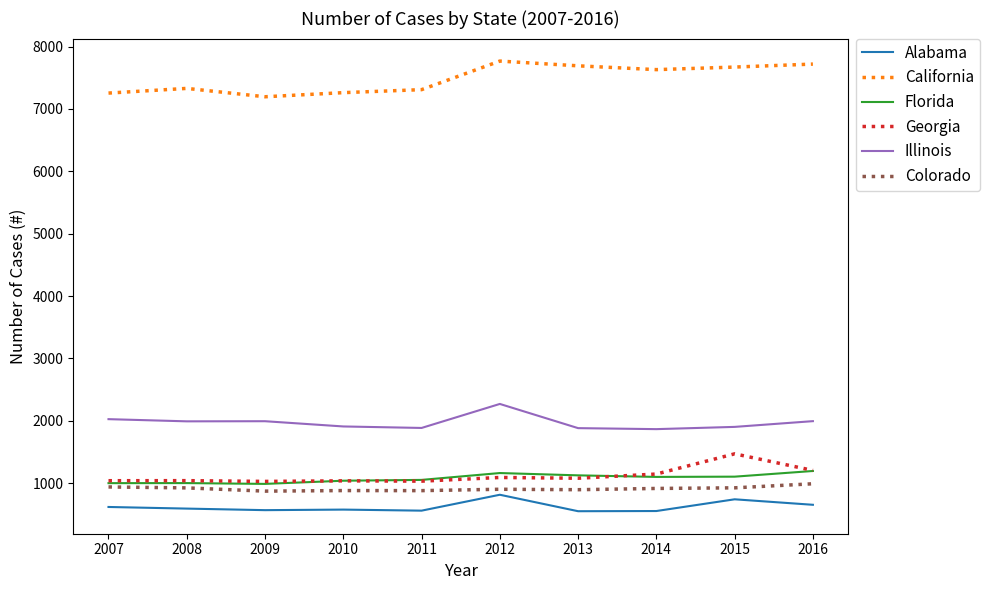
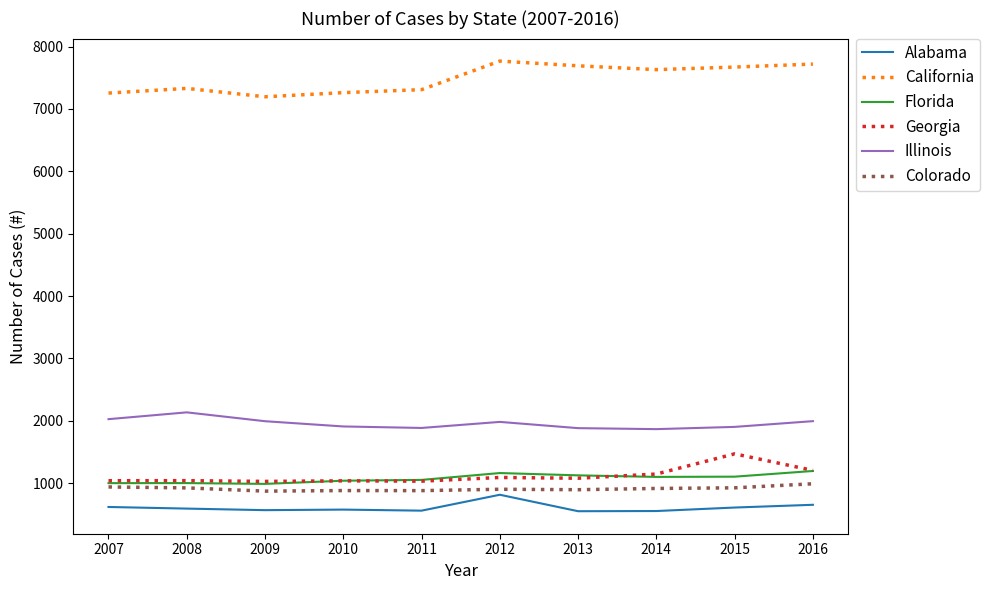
Illinois, 2008: 2000 -> 2100
Illinois, 2012: 2300 -> 2000
Alabama, 2015: 700 -> 600
